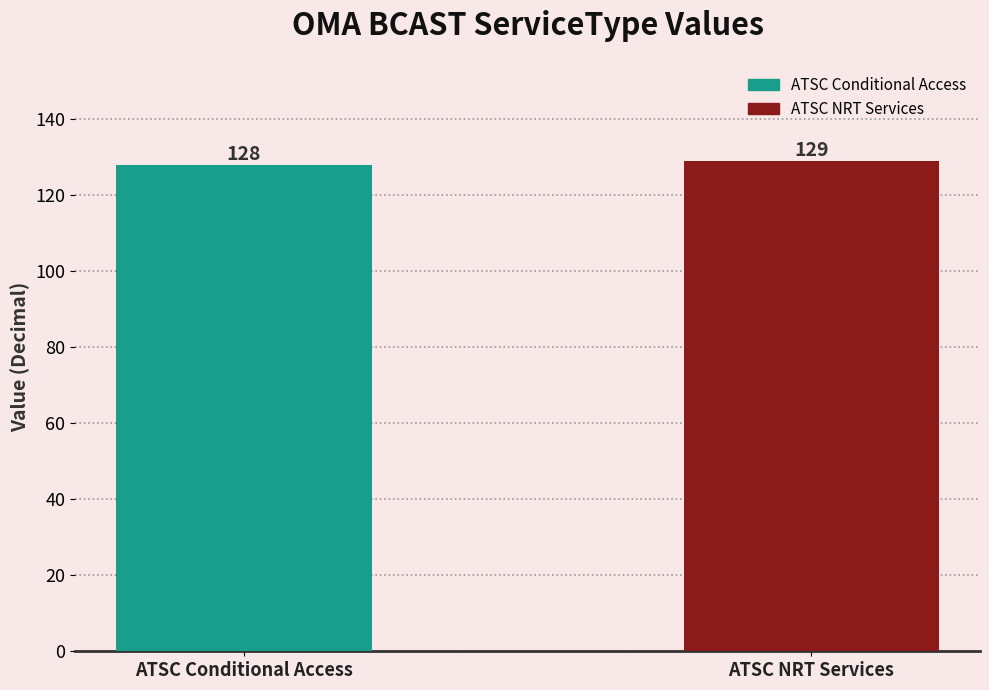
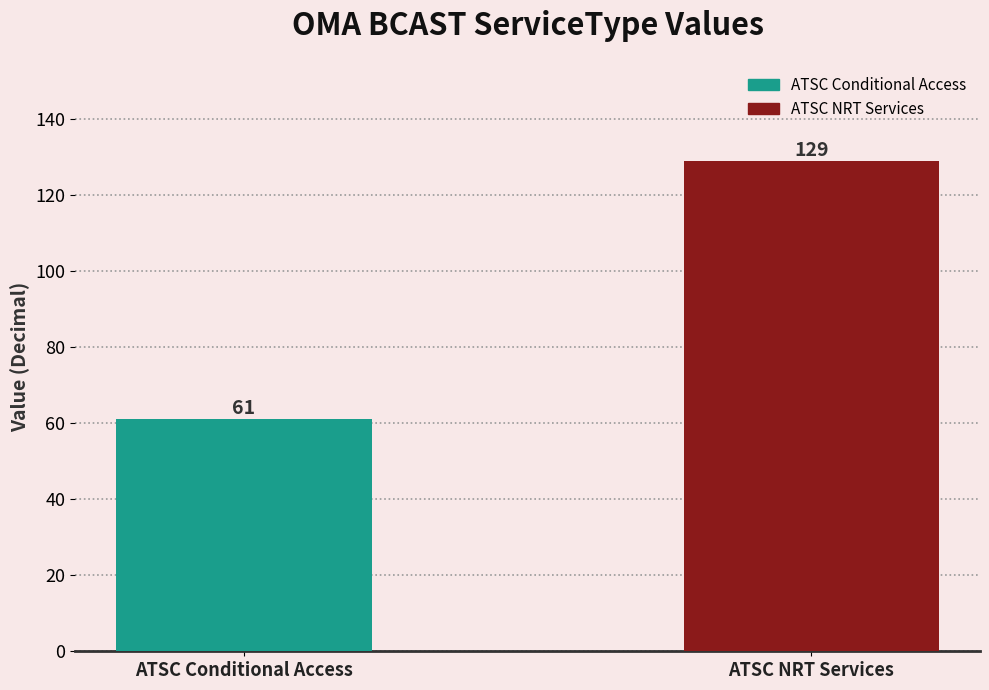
ATSC Conditional Access: 128 -> 61
